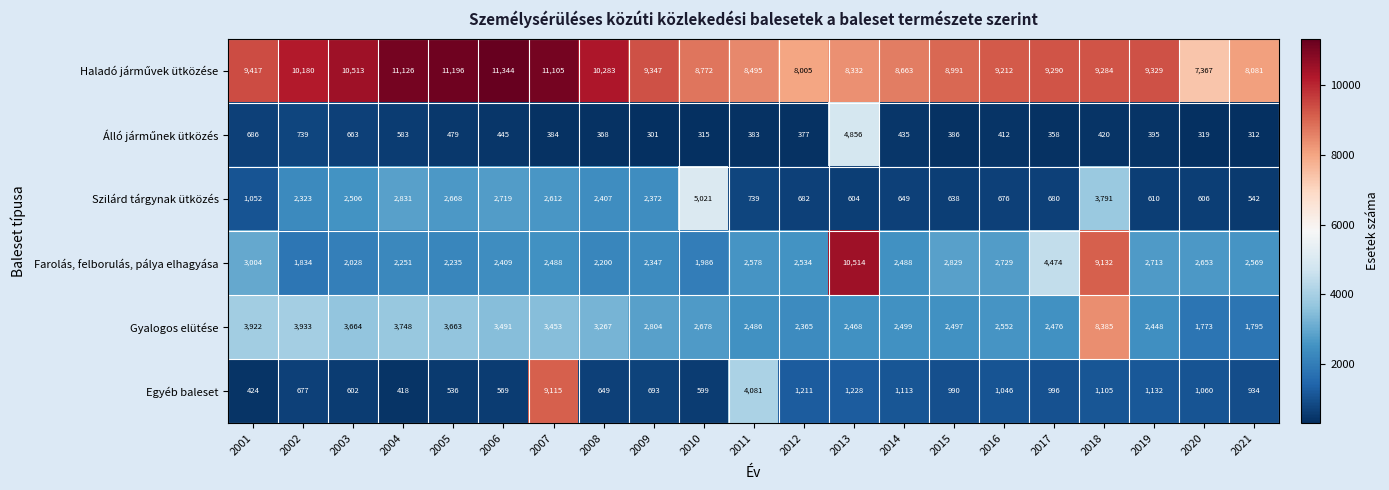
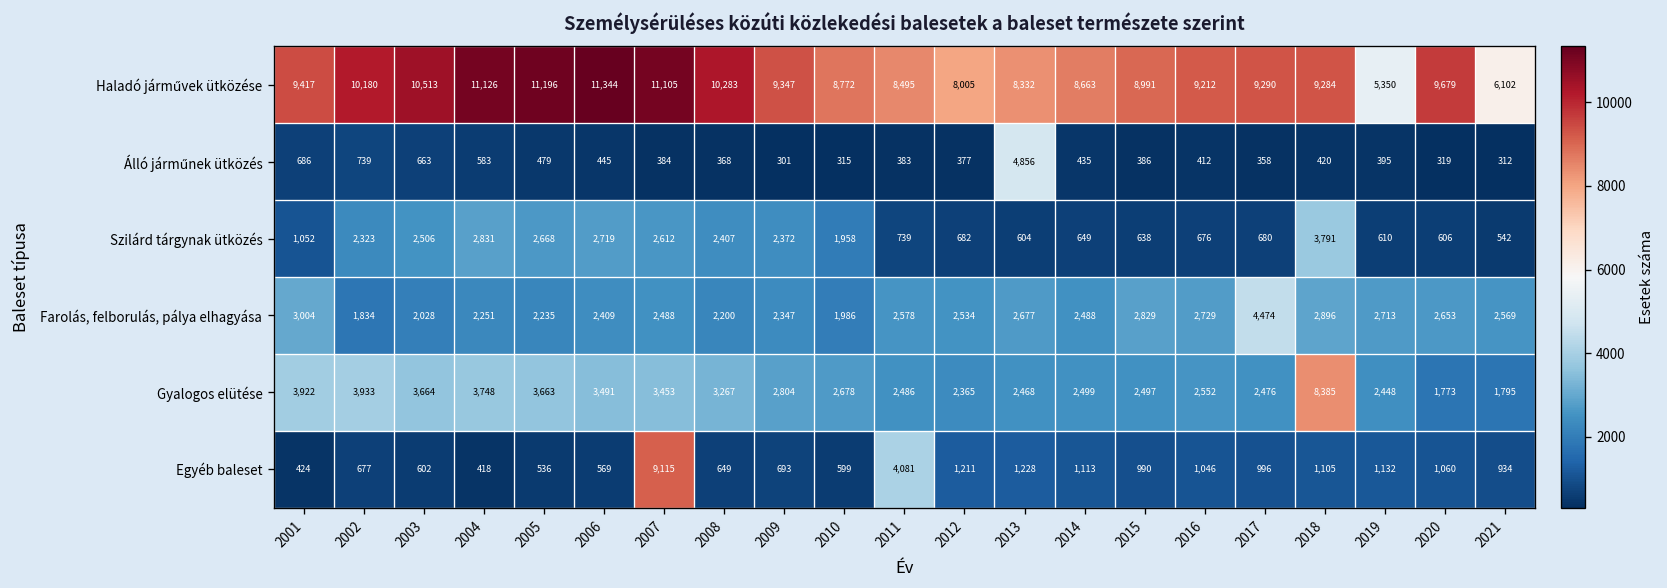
Haladó járművek ütközése, 2019: 9,329 -> 5,350
Haladó járművek ütközése, 2020: 7,367 -> 9,679
Haladó járművek ütközése, 2021: 8,081 -> 6,102
Szilárd tárgynak ütközés, 2010: 5,021 -> 1,958
Farolás, felborulás, pálya elhagyása, 2013: 10,514 -> 2,677
Farolás, felborulás, pálya elhagyása, 2018: 9,132 -> 2,896
